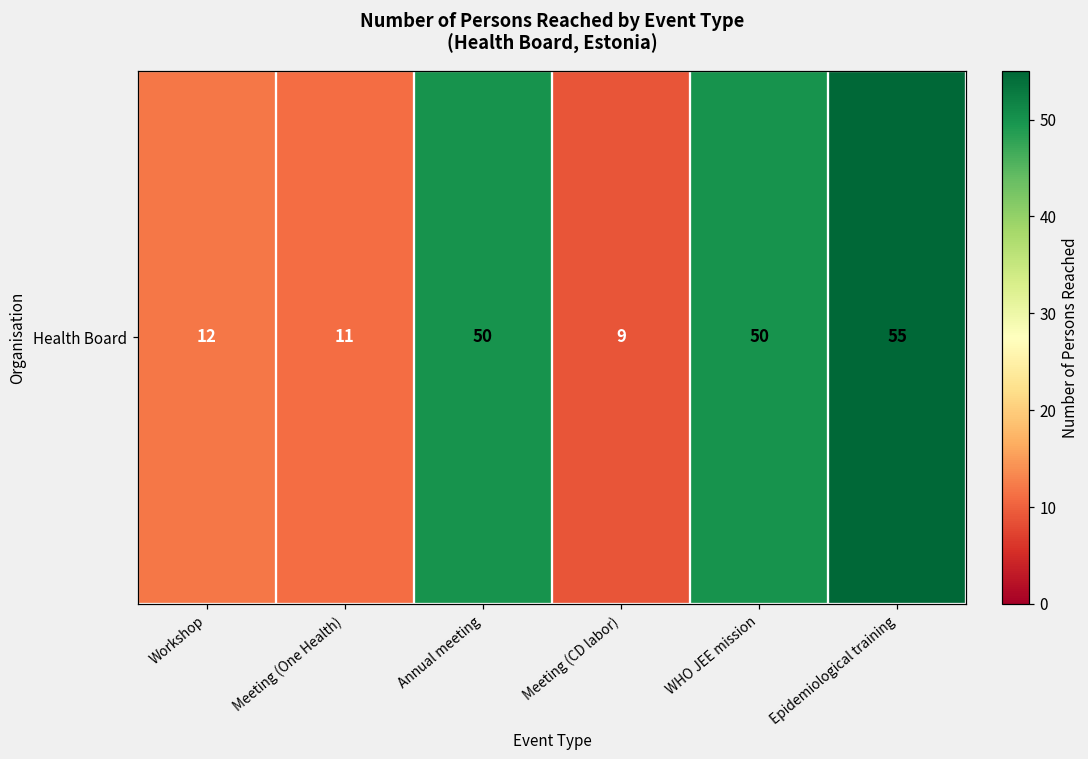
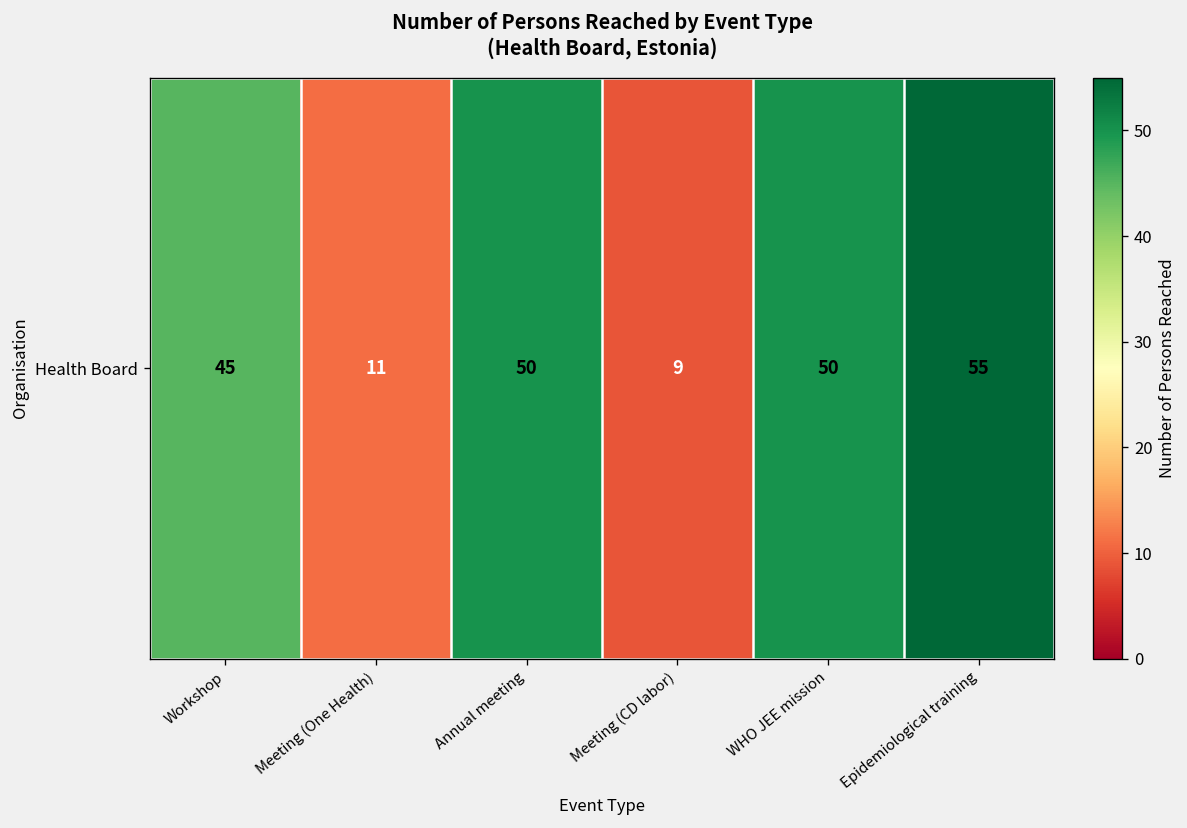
Health Board, Workshop: 12 -> 45
